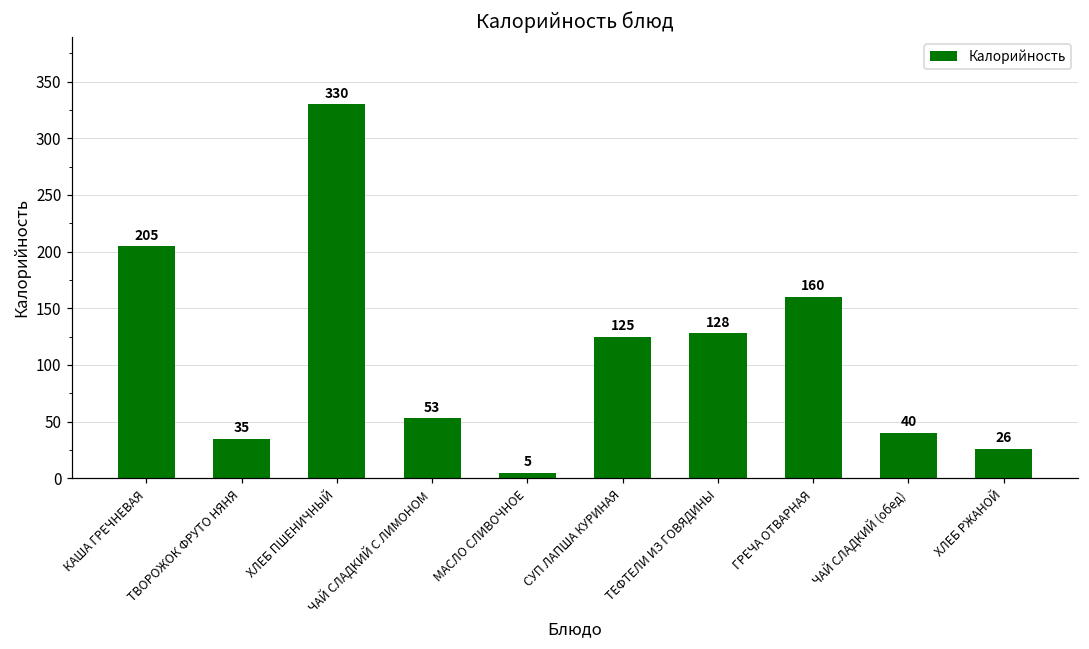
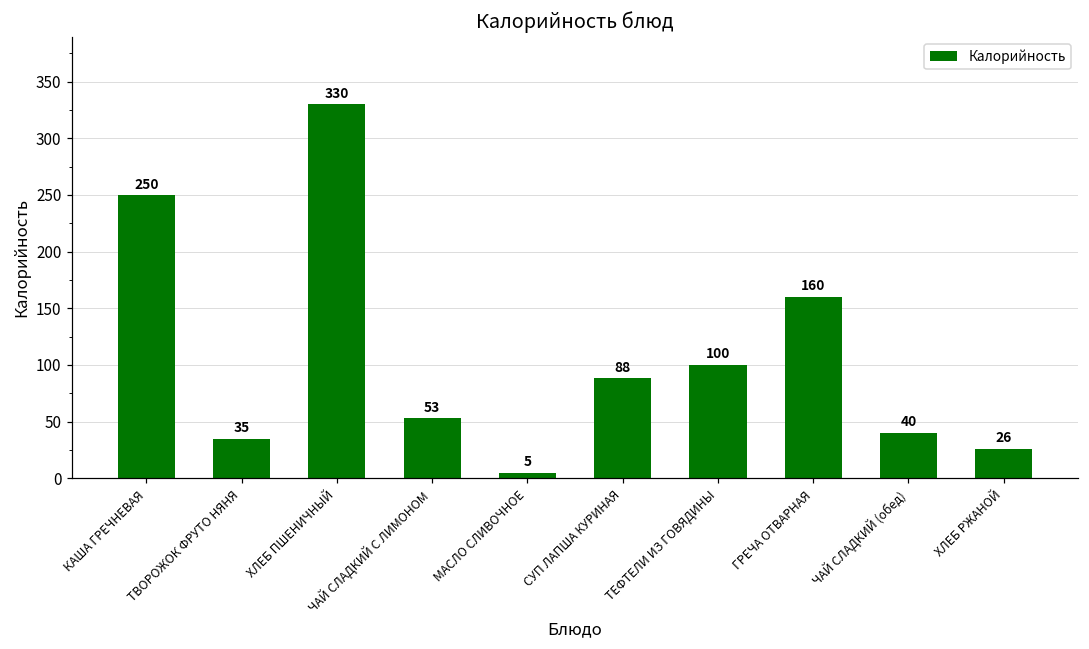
КАША ГРЕЧНЕВАЯ: 205 -> 250
СУП ЛАПША КУРИНАЯ: 125 -> 88
ТЕФТЕЛИ ИЗ ГОВЯДИНЫ: 128 -> 100
